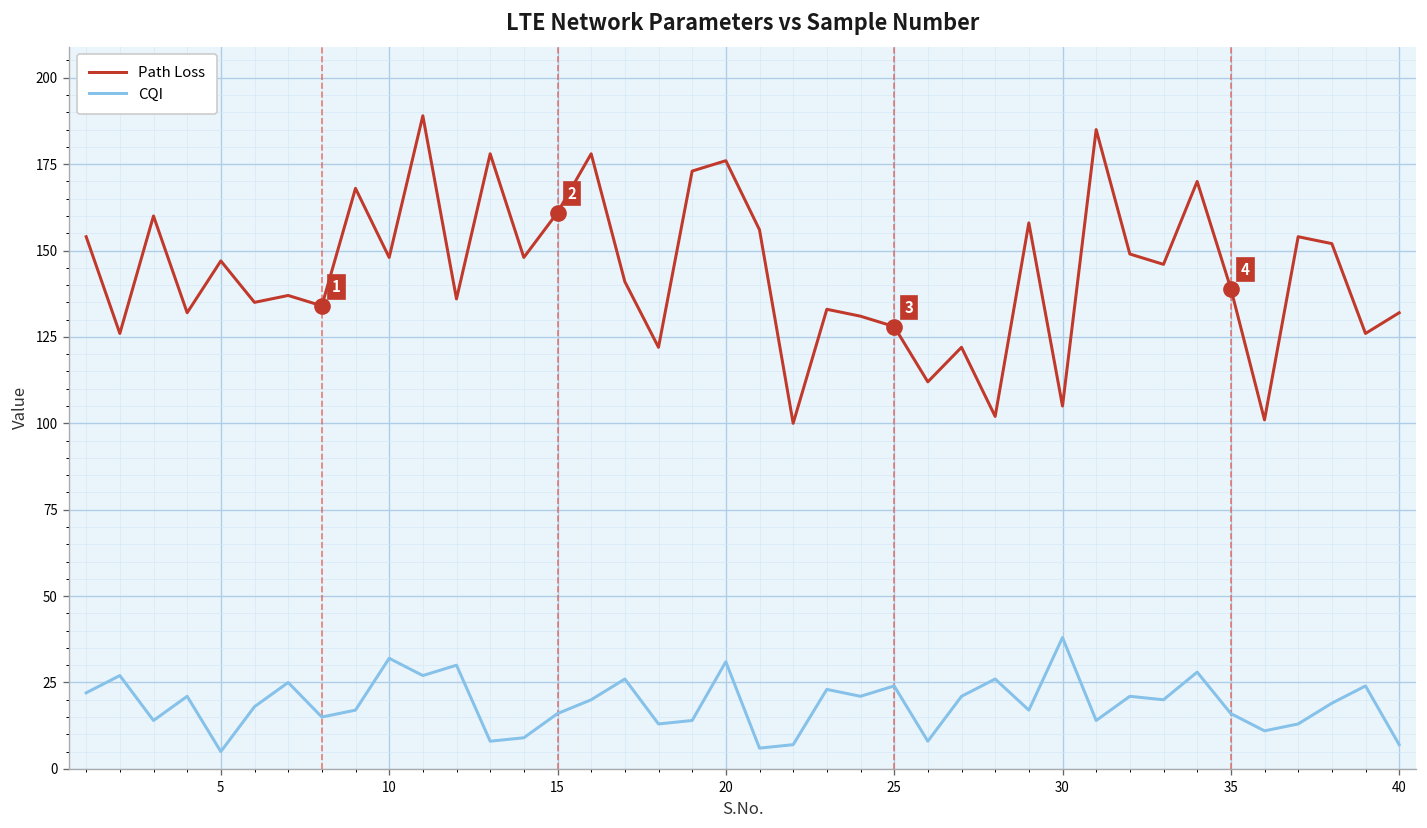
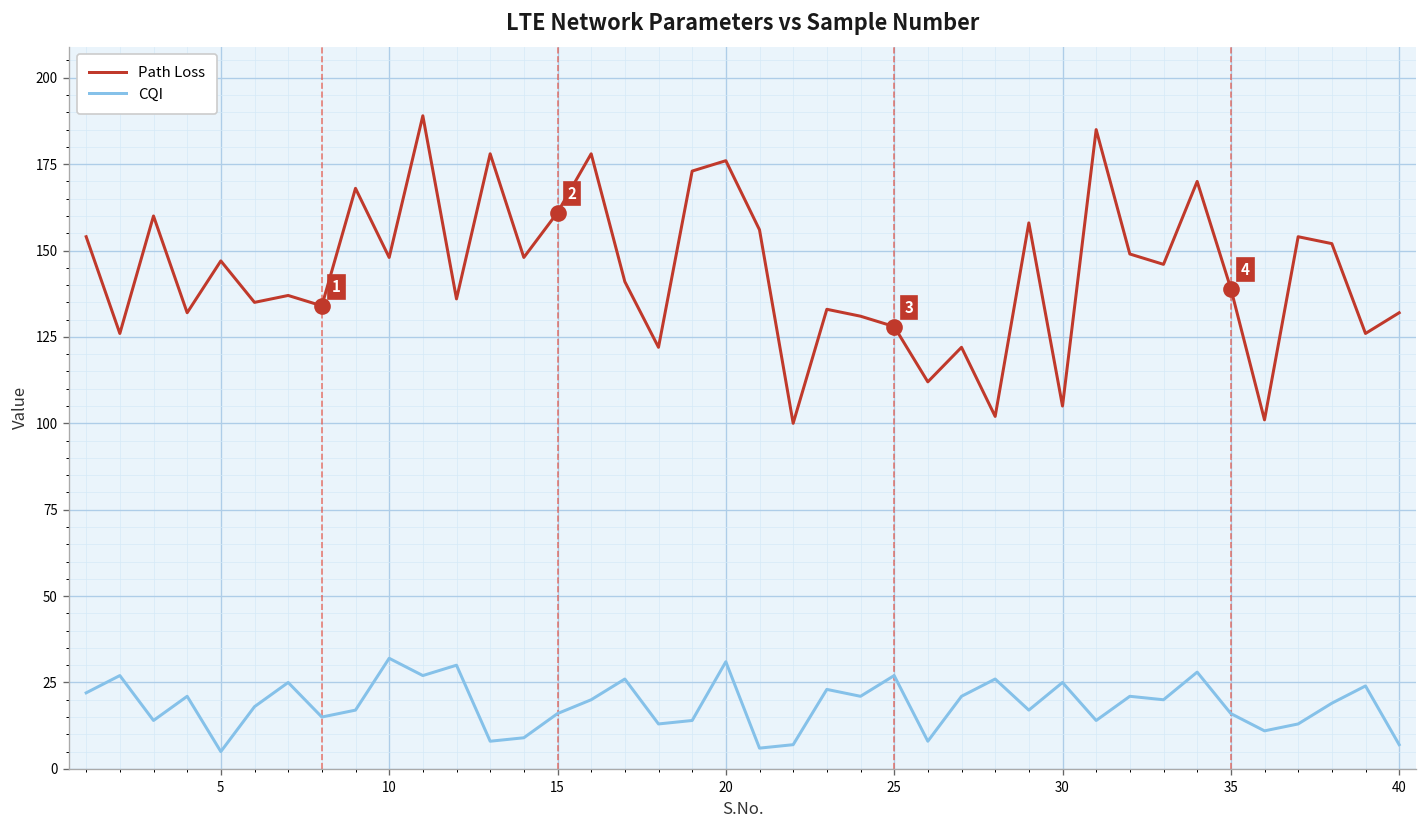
CQI, 25: 24 -> 27
CQI, 30: 38 -> 25
